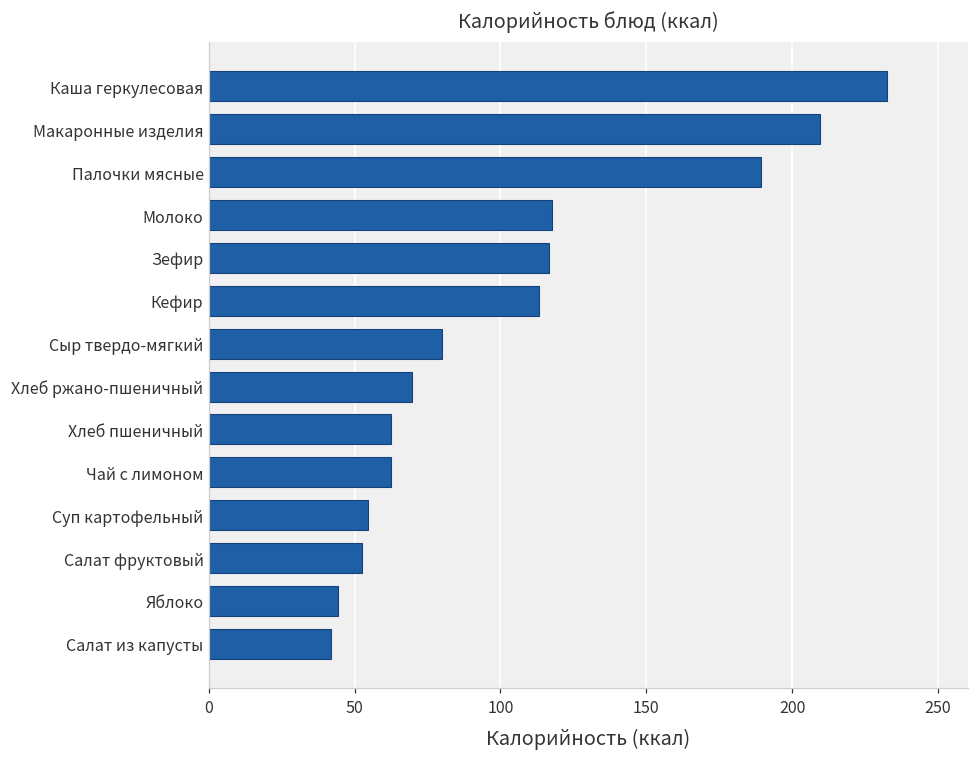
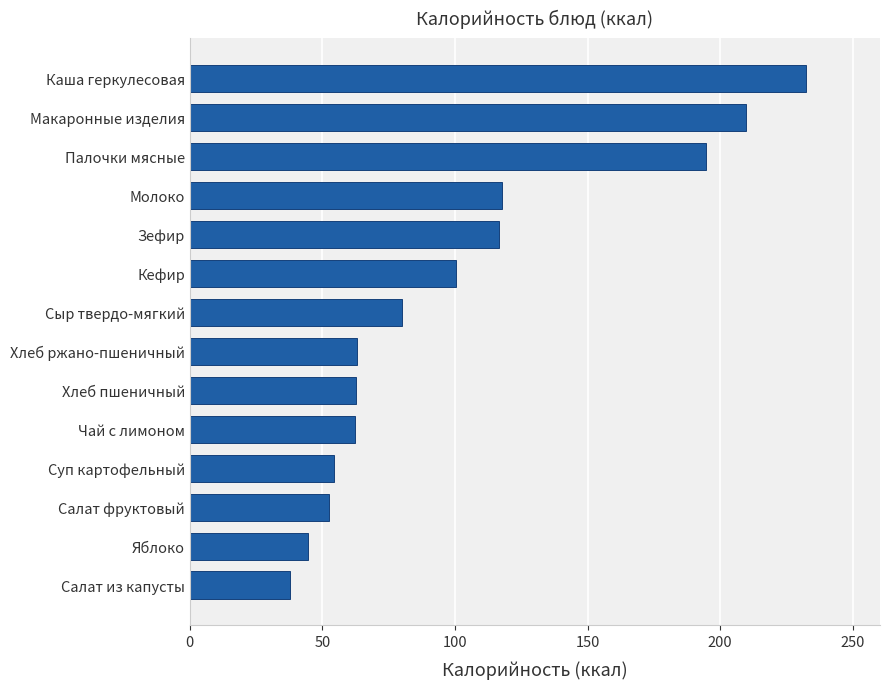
Палочки мясные: 189 -> 195
Кефир: 113 -> 100
Хлеб ржано-пшеничный: 70 -> 63
Салат из капусты: 42 -> 38
